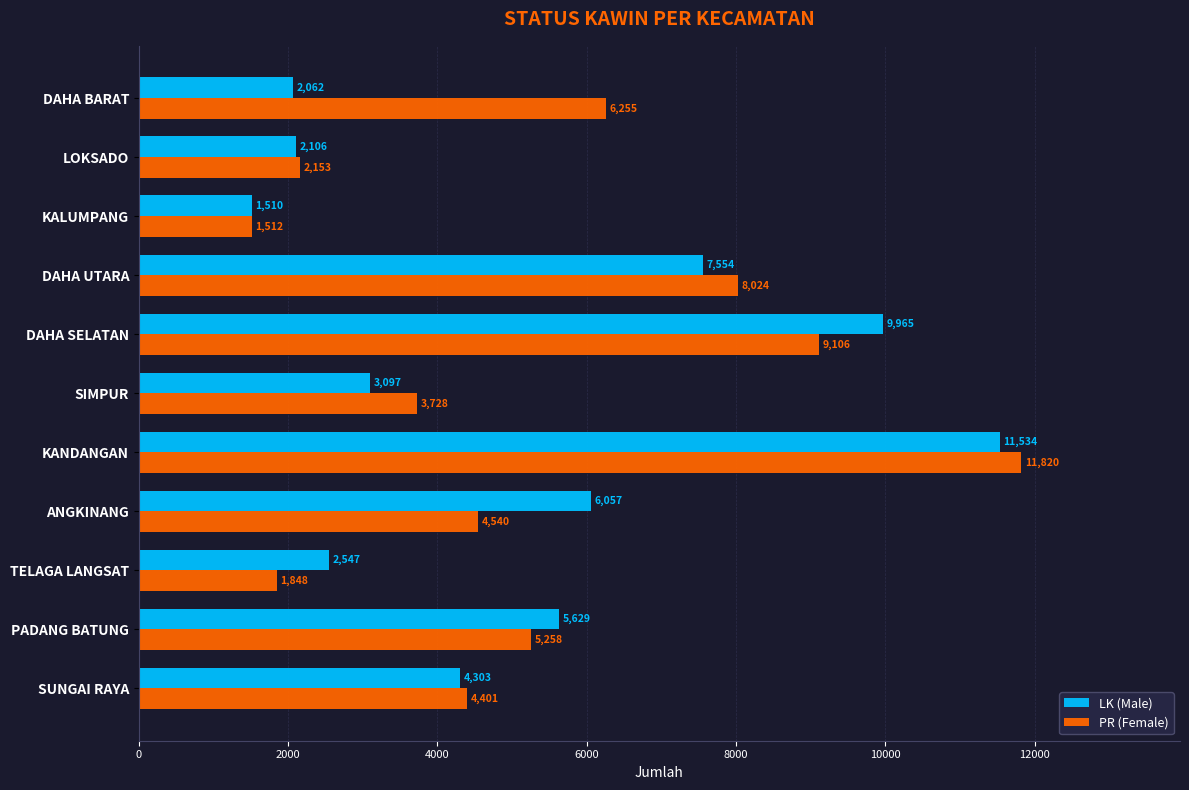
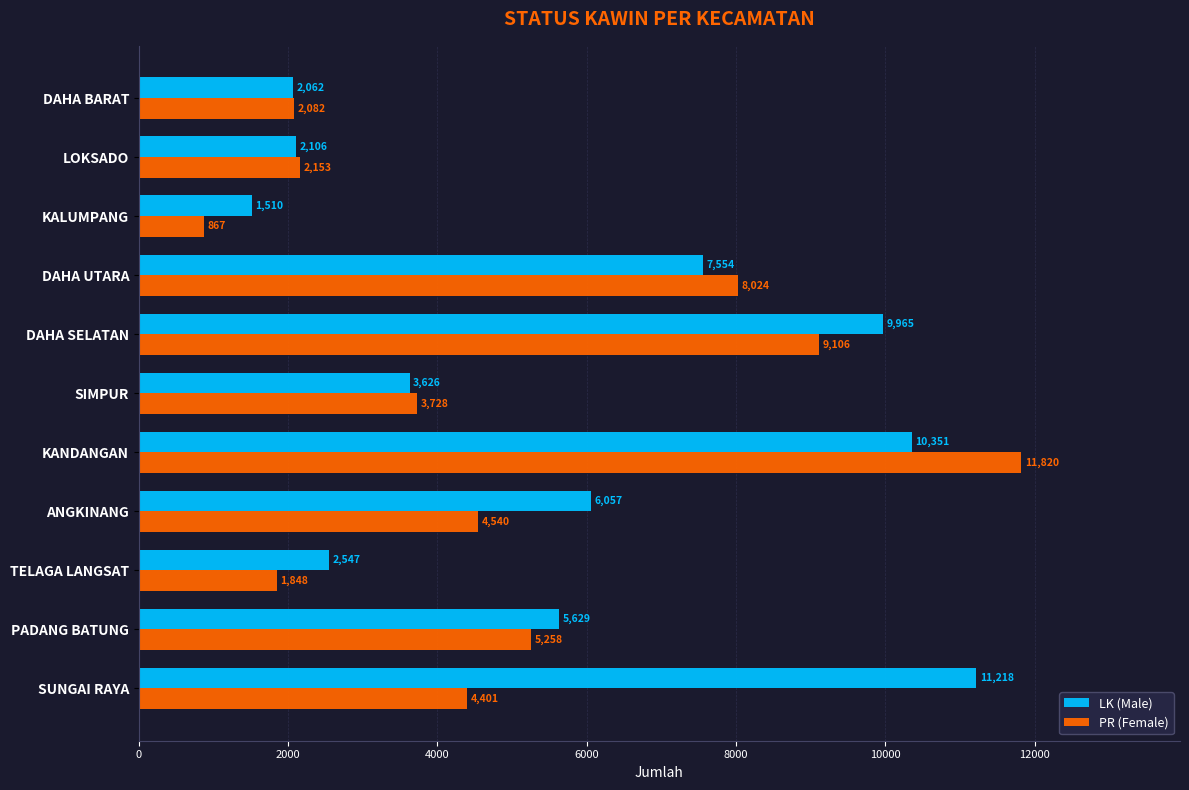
PR (Female), DAHA BARAT: 6,255 -> 2,082
PR (Female), KALUMPANG: 1,512 -> 867
LK (Male), SIMPUR: 3,097 -> 3,626
LK (Male), KANDANGAN: 11,534 -> 10,351
LK (Male), SUNGAI RAYA: 4,303 -> 11,218
